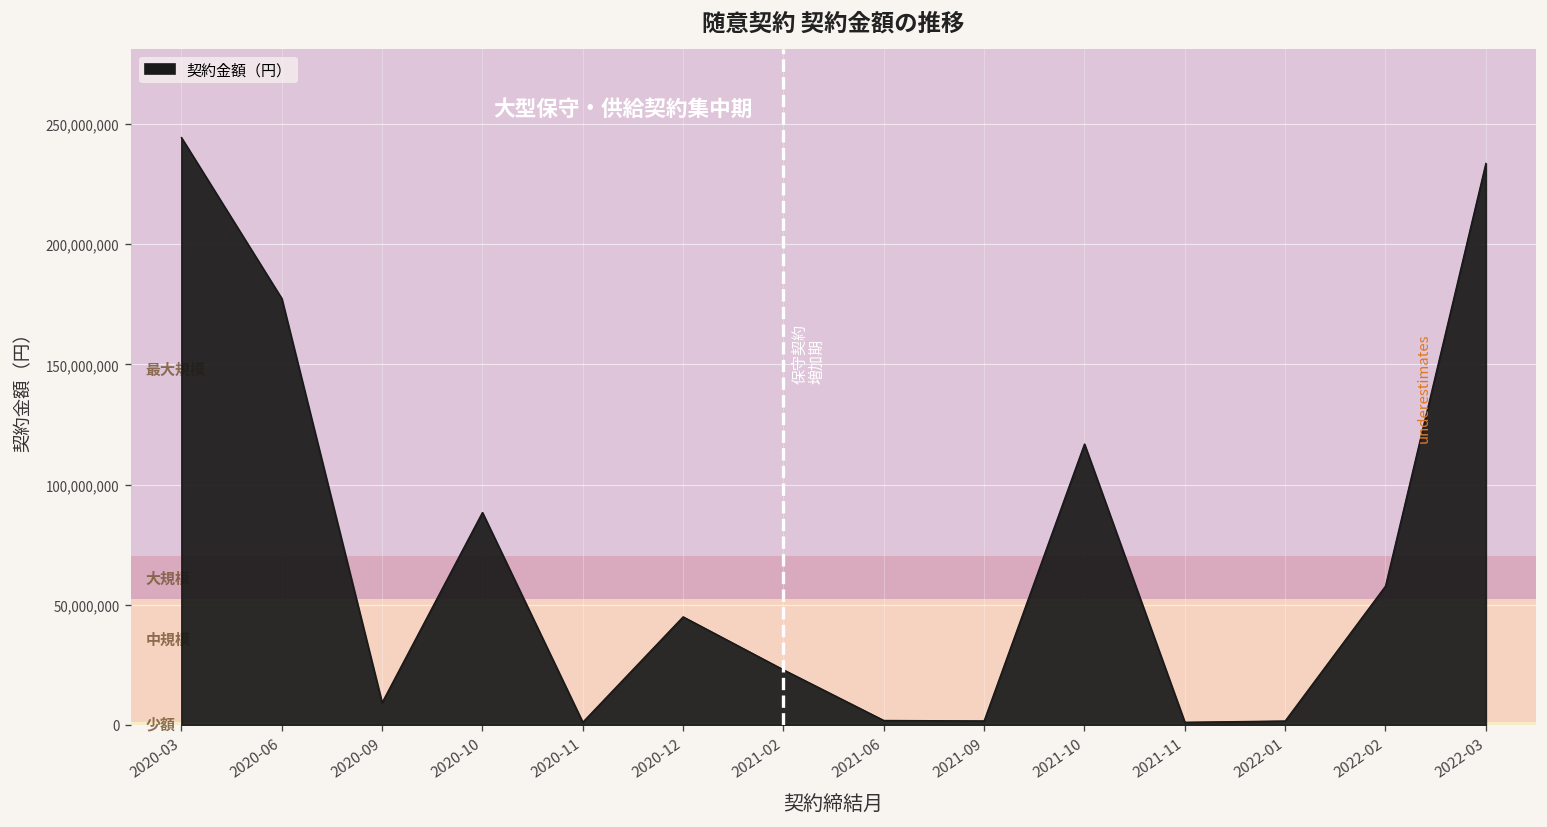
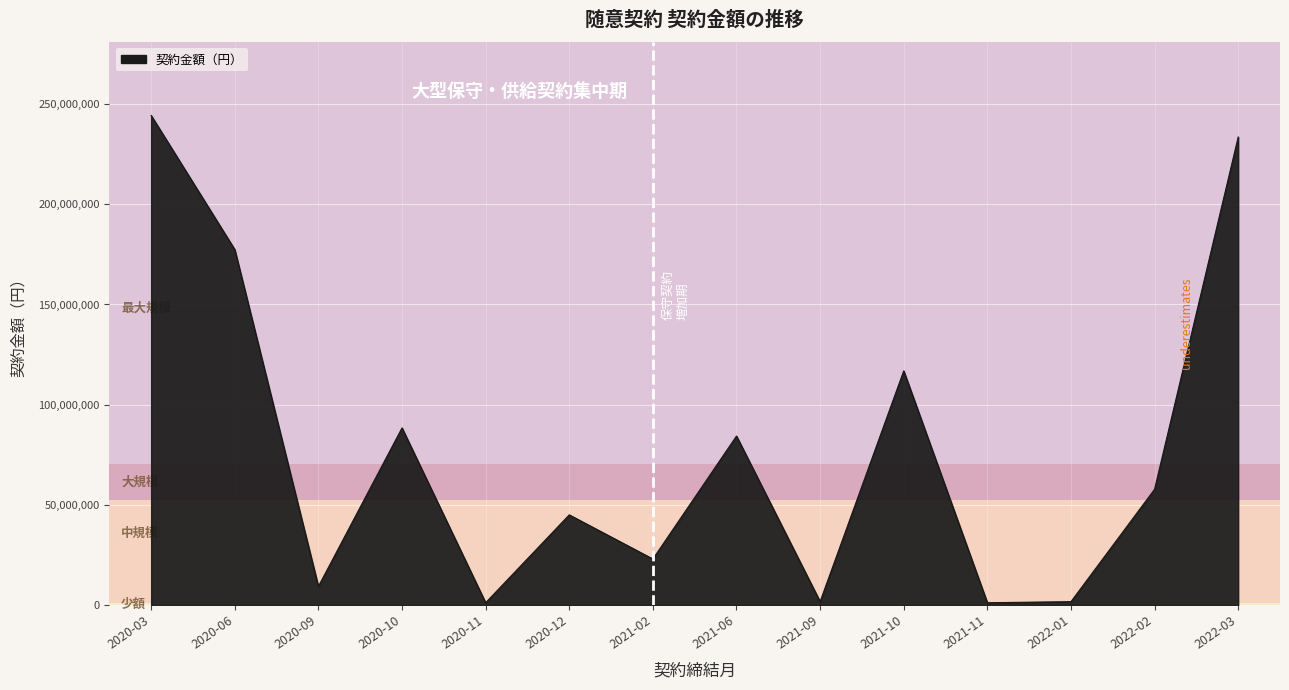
2021-06: 2,000,000 -> 84,000,000
